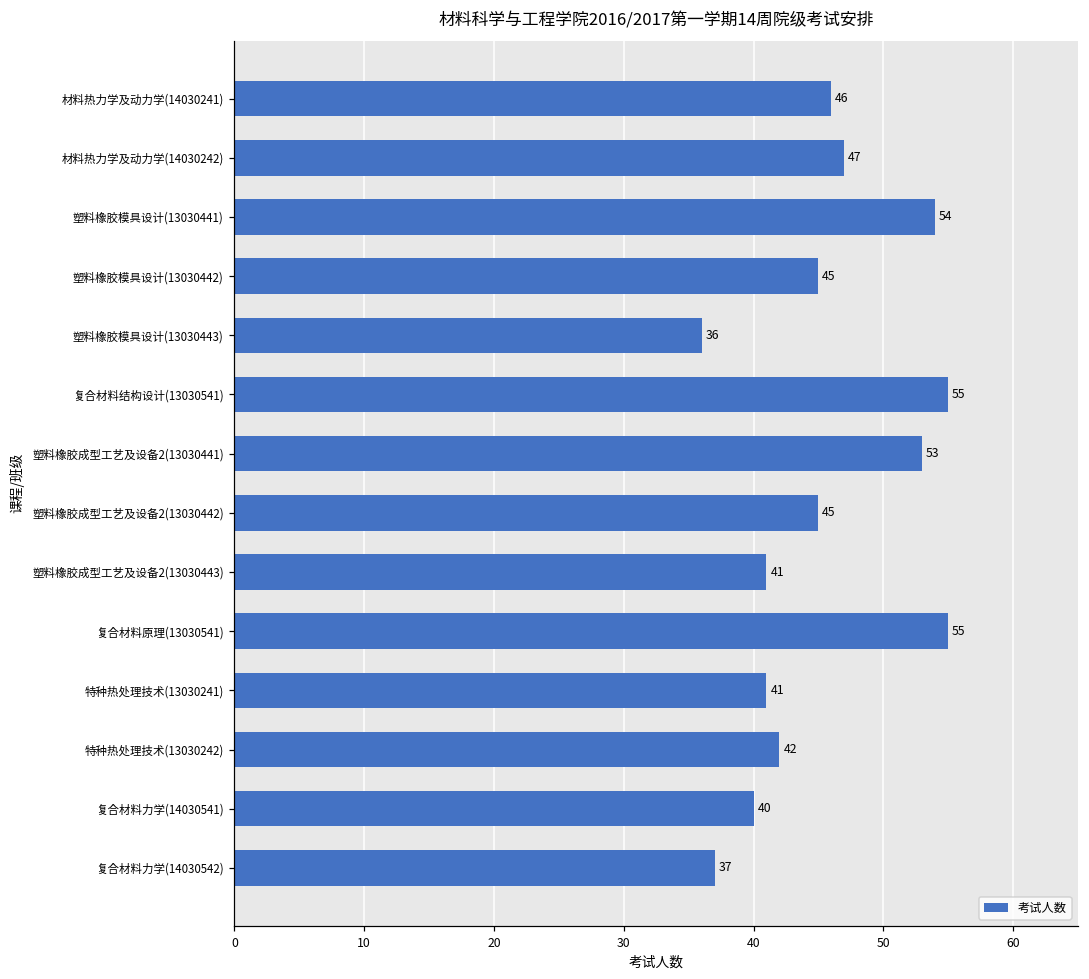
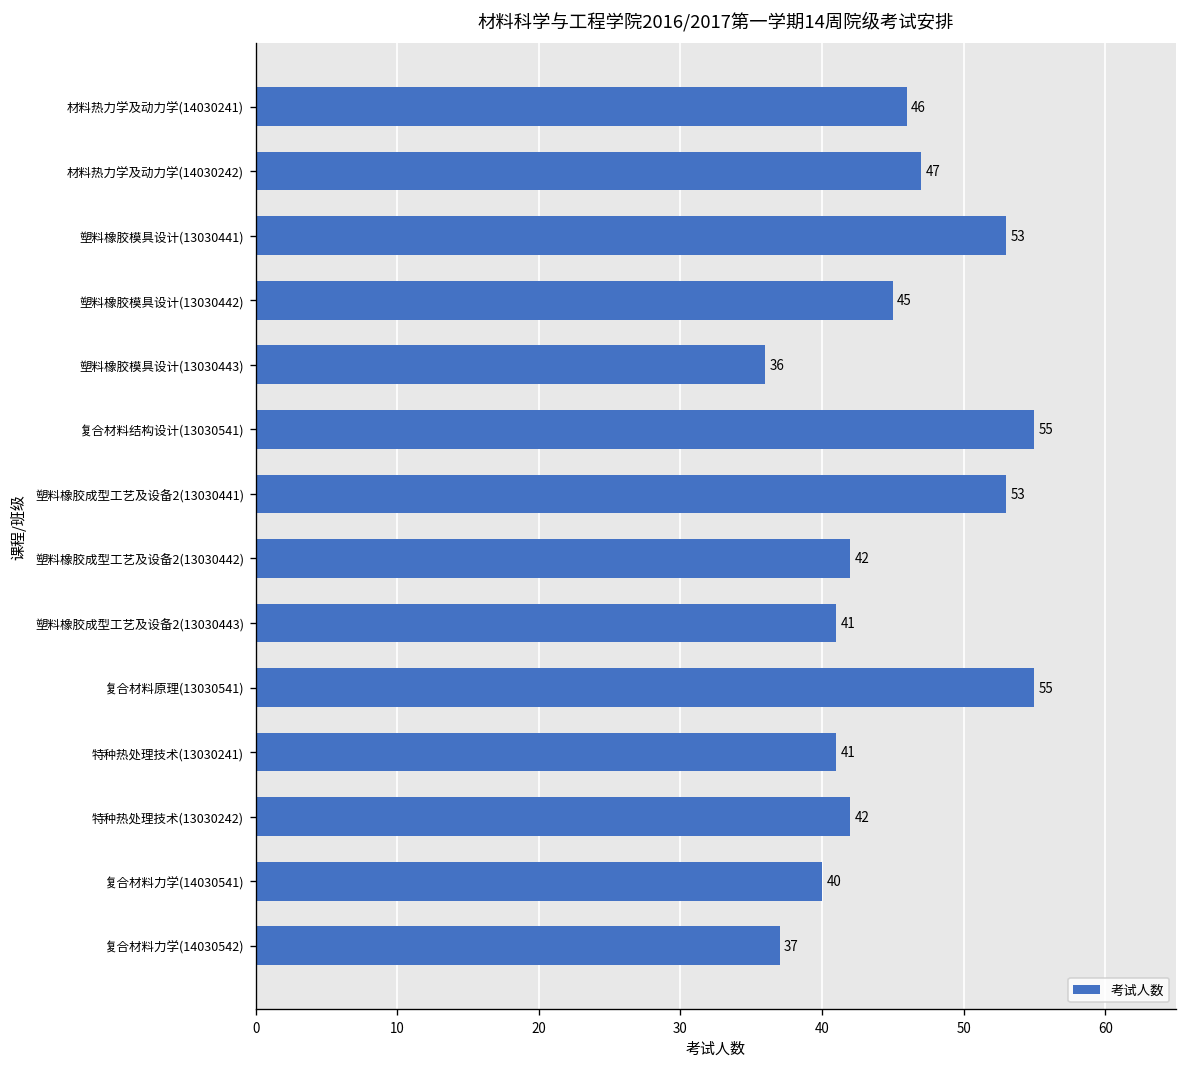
塑料橡胶模具设计(13030441): 54 -> 53
塑料橡胶成型工艺及设备2(13030442): 45 -> 42
